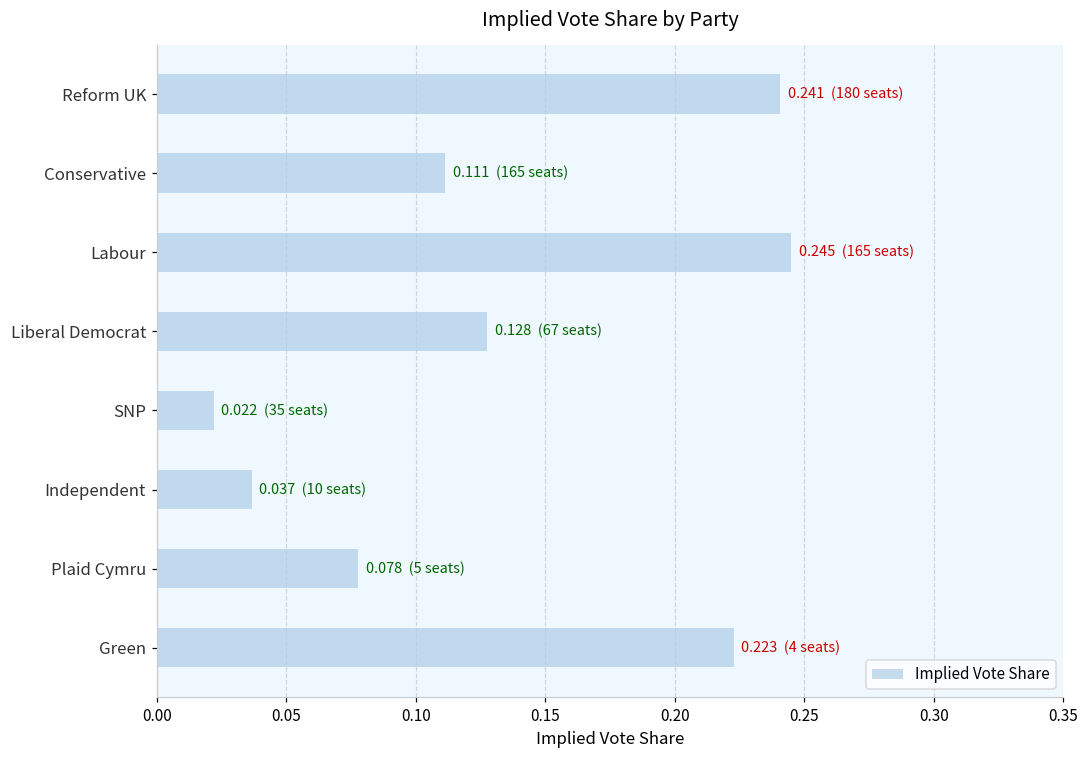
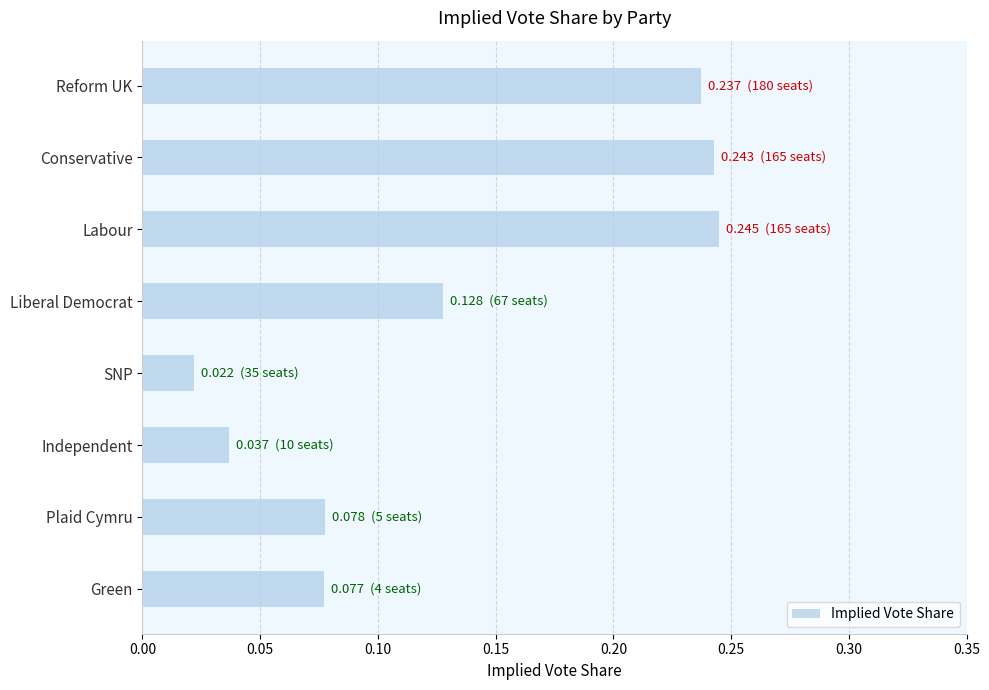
Reform UK: 0.241 -> 0.237
Conservative: 0.111 -> 0.243
Green: 0.223 -> 0.077
